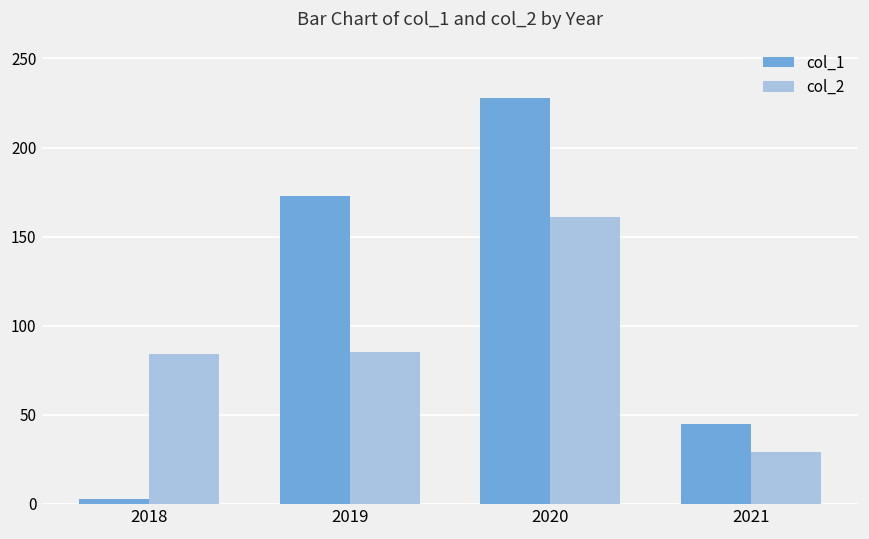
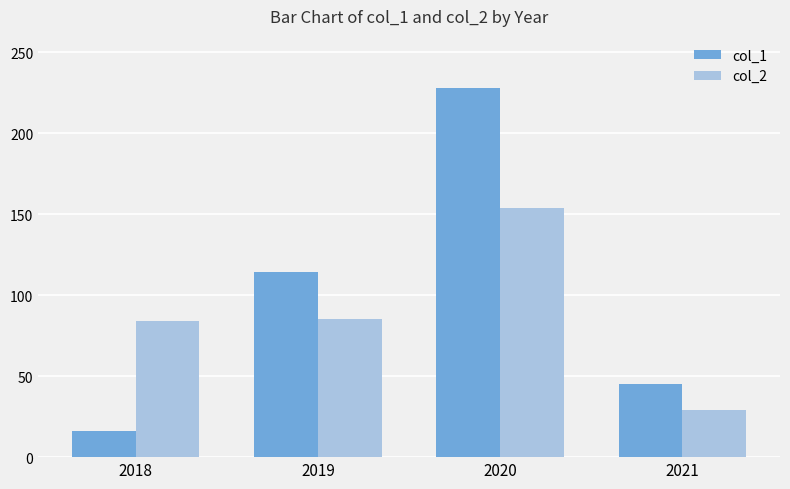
col_1, 2018: 3 -> 16
col_1, 2019: 173 -> 114
col_2, 2020: 161 -> 154
